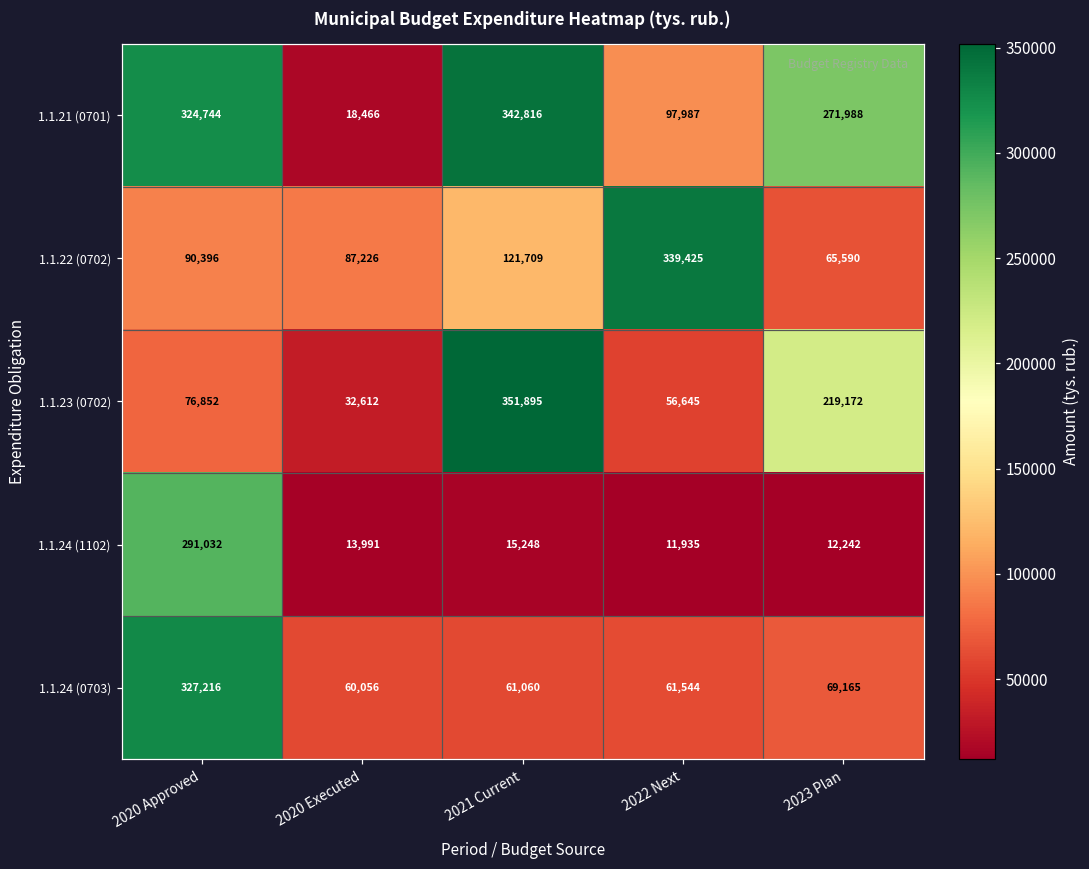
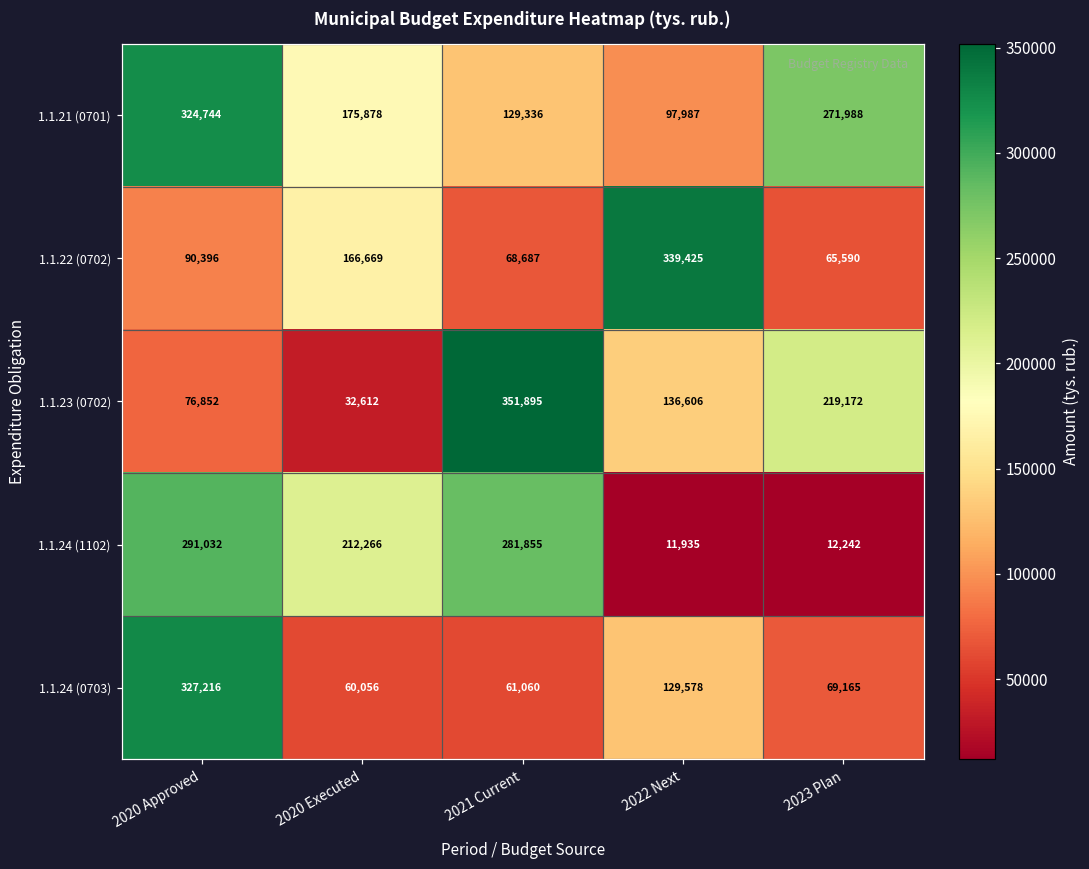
1.1.21 (0701), 2020 Executed: 18,466 -> 175,878
1.1.21 (0701), 2021 Current: 342,816 -> 129,336
1.1.22 (0702), 2020 Executed: 87,226 -> 166,669
1.1.22 (0702), 2021 Current: 121,709 -> 68,687
1.1.23 (0702), 2022 Next: 56,645 -> 136,606
1.1.24 (1102), 2020 Executed: 13,991 -> 212,266
1.1.24 (1102), 2021 Current: 15,248 -> 281,855
1.1.24 (0703), 2022 Next: 61,544 -> 129,578
